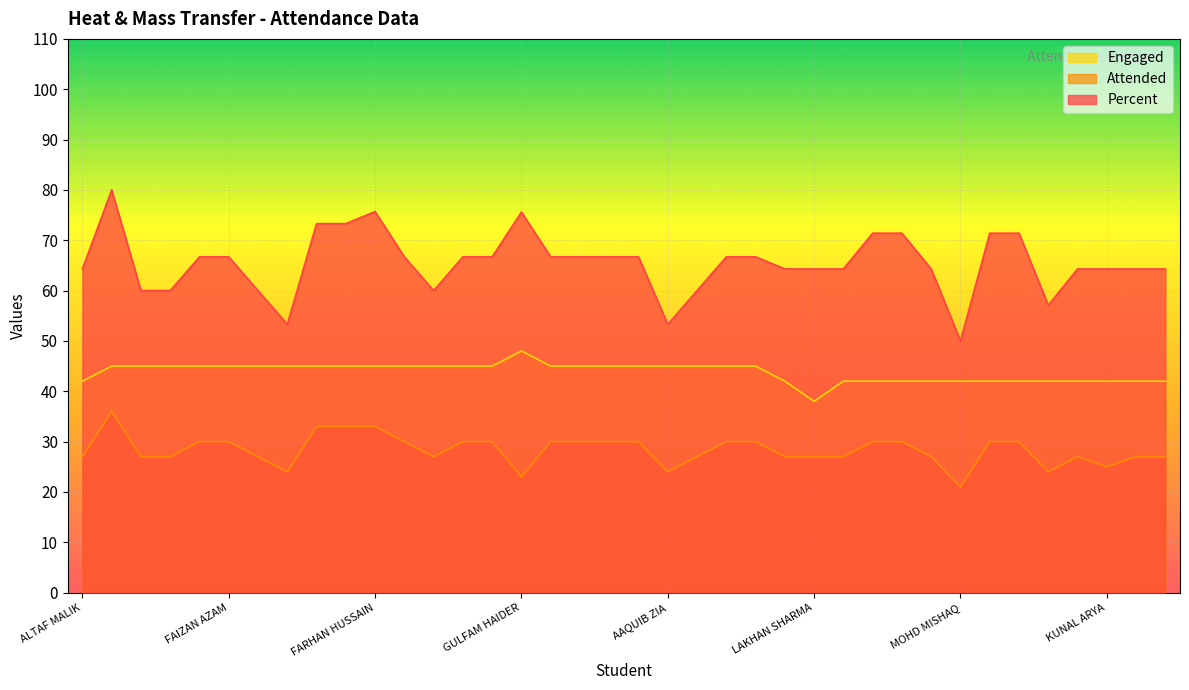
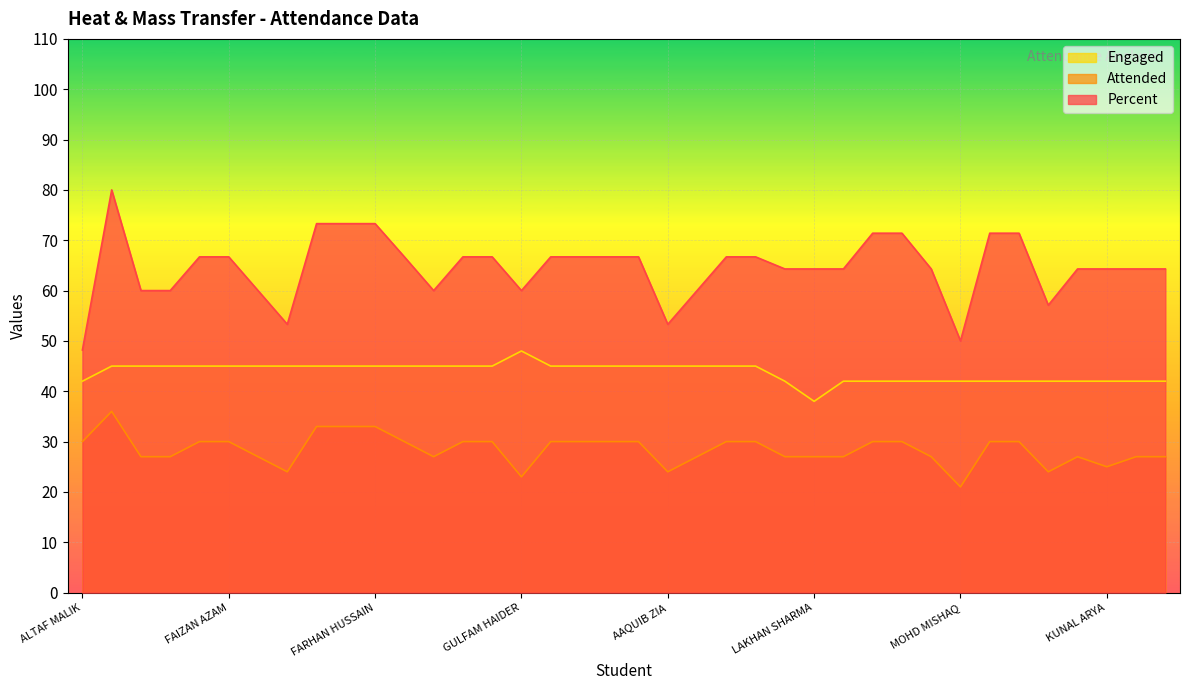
Attended, ALTAF MALIK: 27 -> 30
Percent, ALTAF MALIK: 64 -> 48
Percent, FARHAN HUSSAIN: 76 -> 73
Percent, GULFAM HAIDER: 76 -> 60
